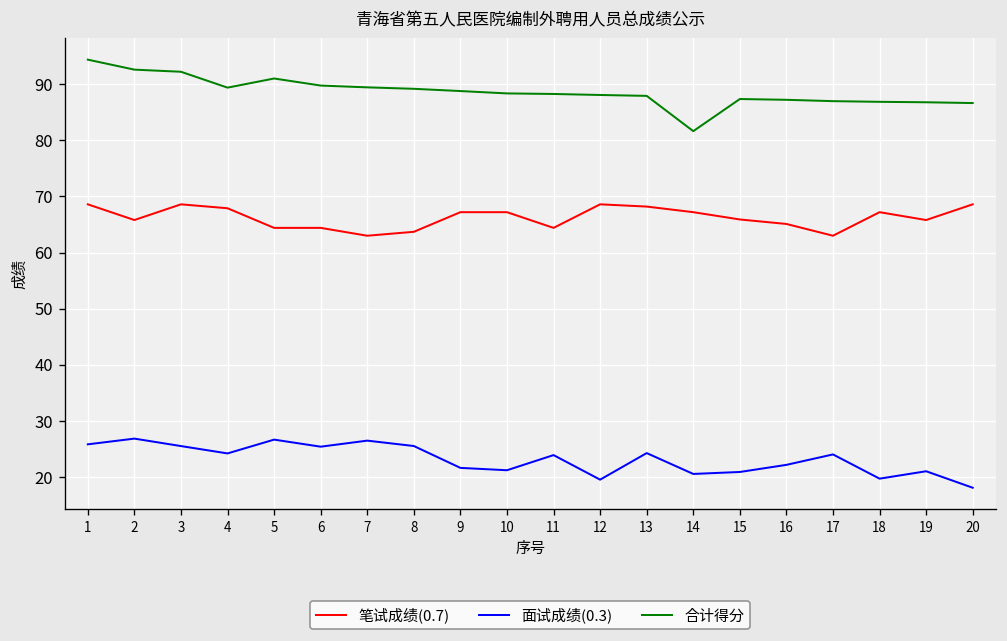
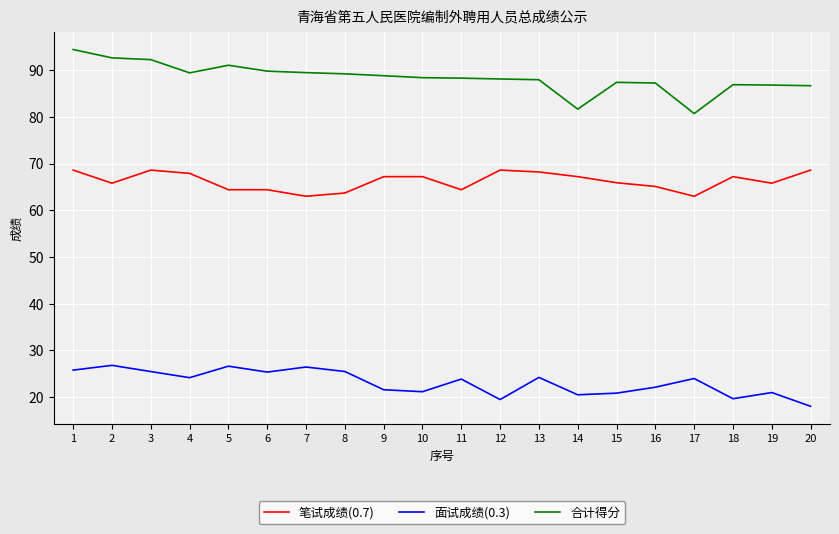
合计得分, 17: 87 -> 81
